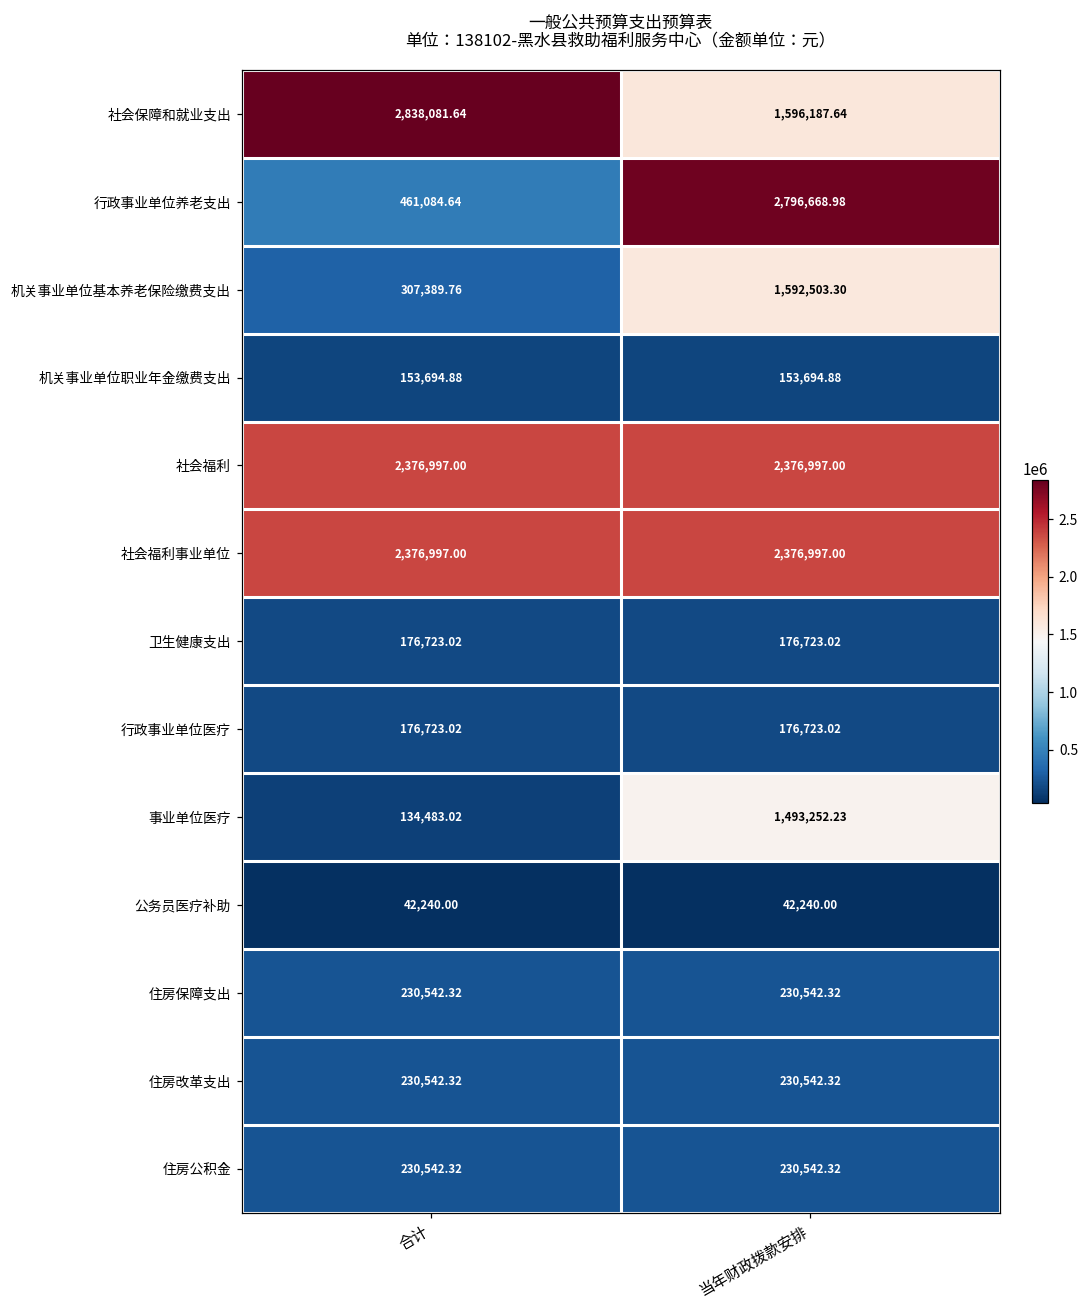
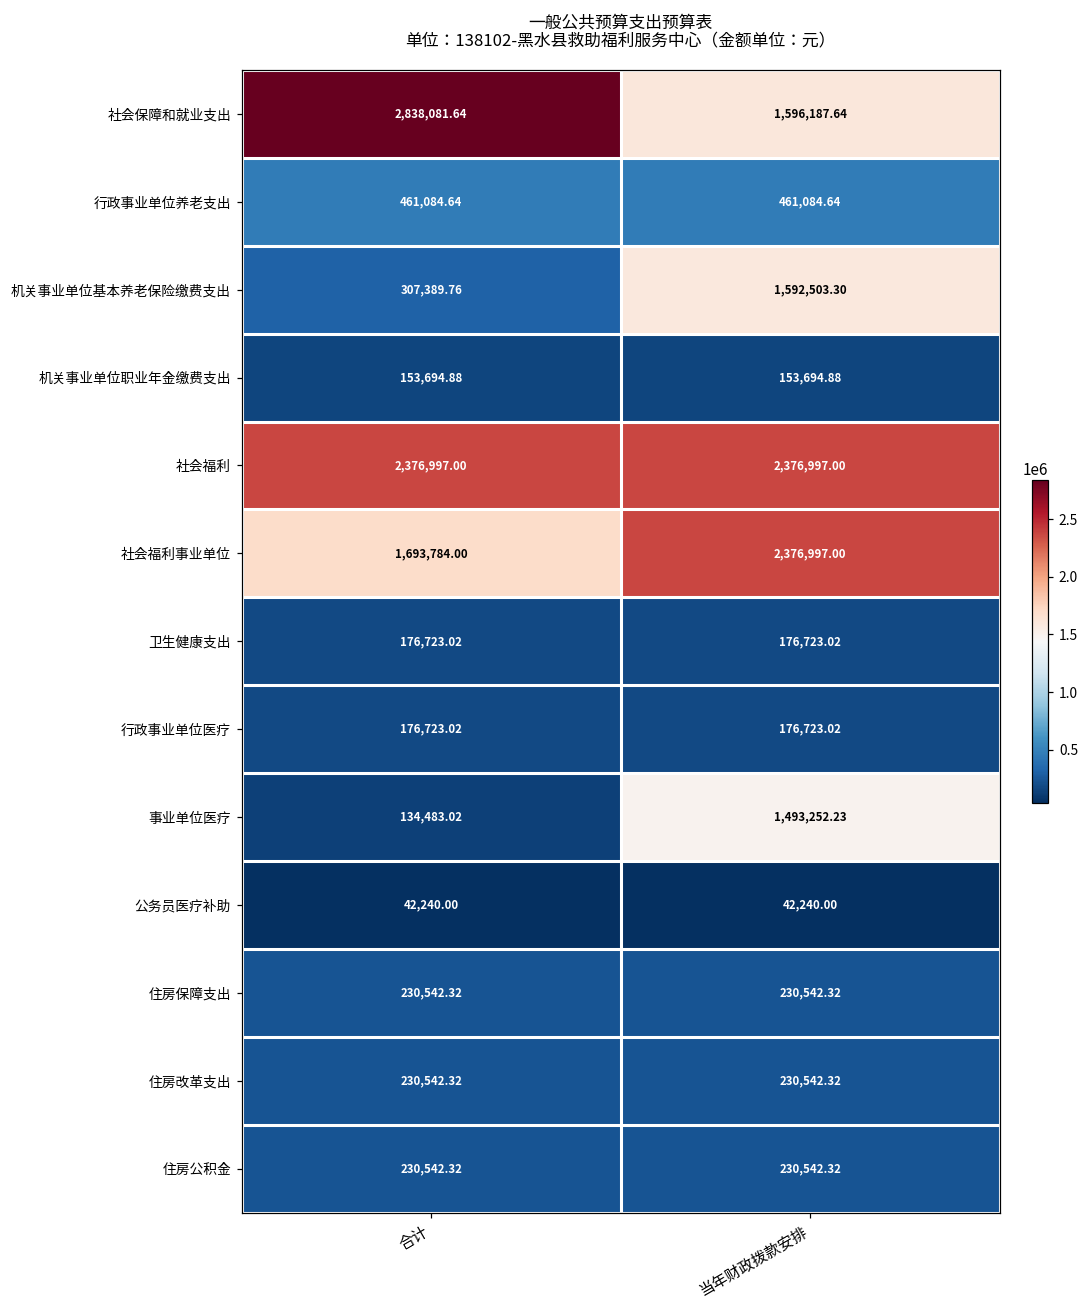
行政事业单位养老支出, 当年财政拨款安排: 2,796,668.98 -> 461,084.64
社会福利事业单位, 合计: 2,376,997.00 -> 1,693,784.00
